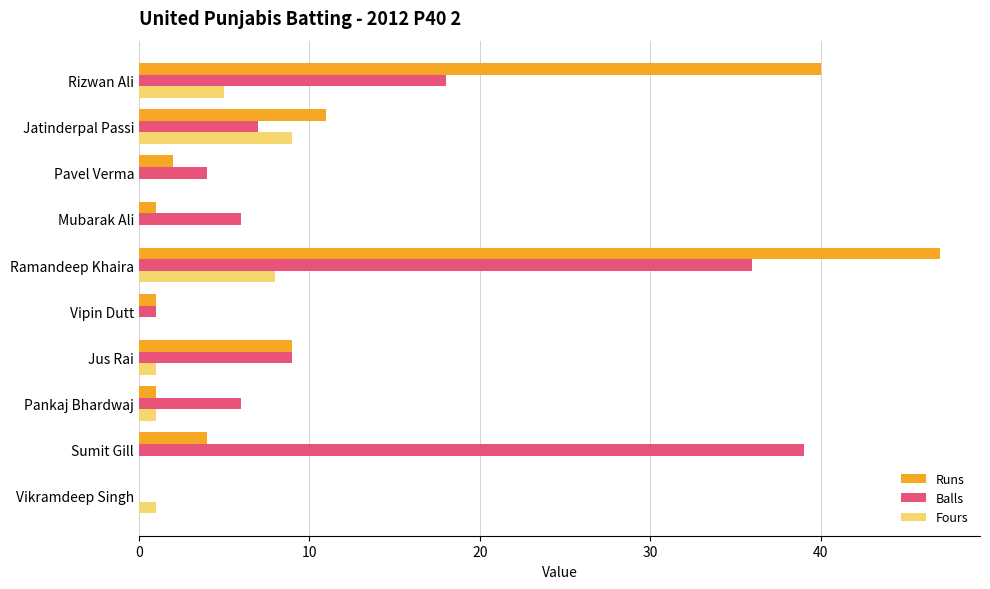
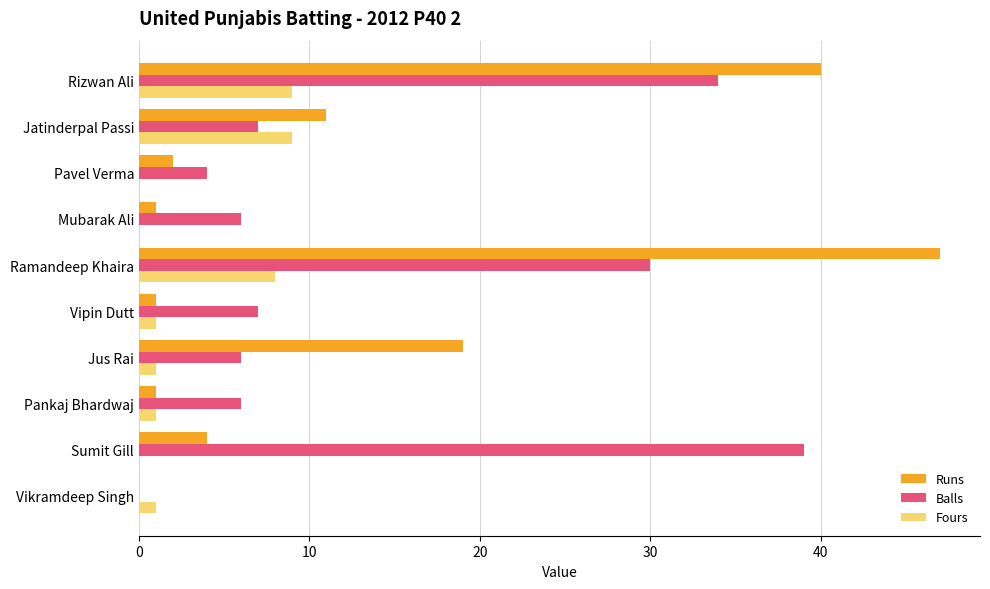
Balls, Rizwan Ali: 18 -> 34
Fours, Rizwan Ali: 5 -> 9
Balls, Ramandeep Khaira: 36 -> 30
Balls, Vipin Dutt: 1 -> 7
Fours, Vipin Dutt: 0 -> 1
Runs, Jus Rai: 9 -> 19
Balls, Jus Rai: 9 -> 6
